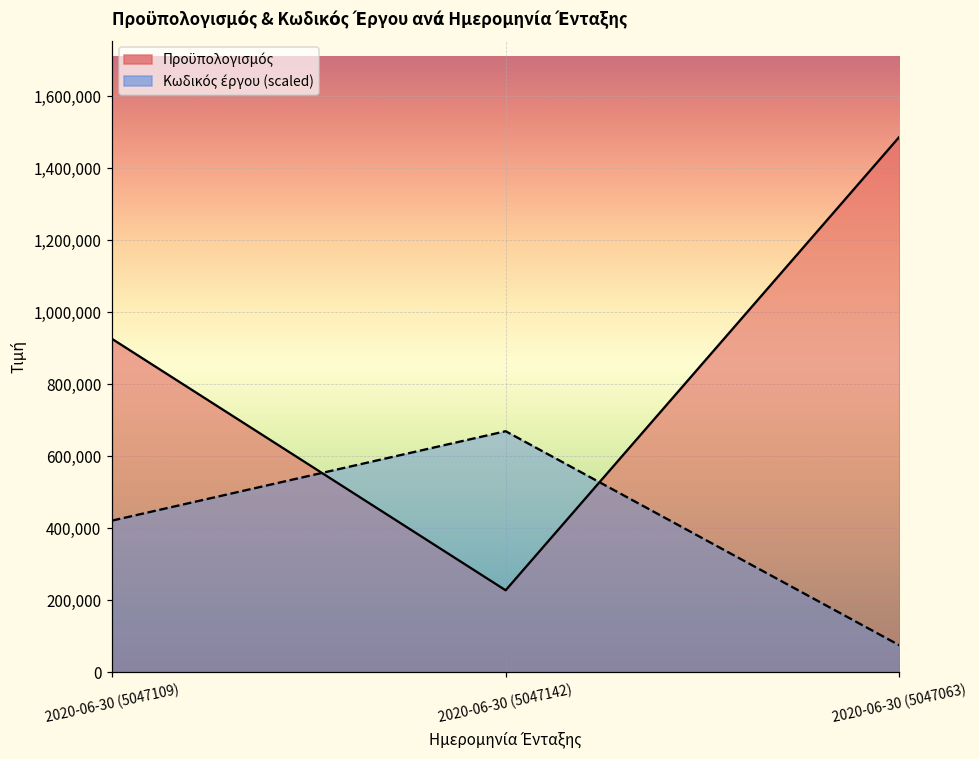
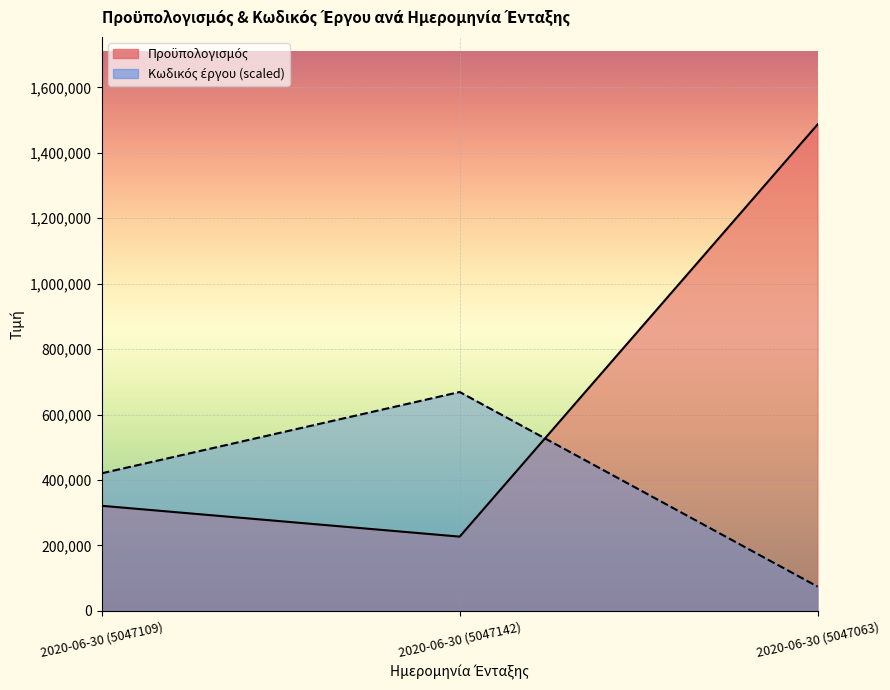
Προϋπολογισμός, 2020-06-30 (5047109): 930,000 -> 320,000
